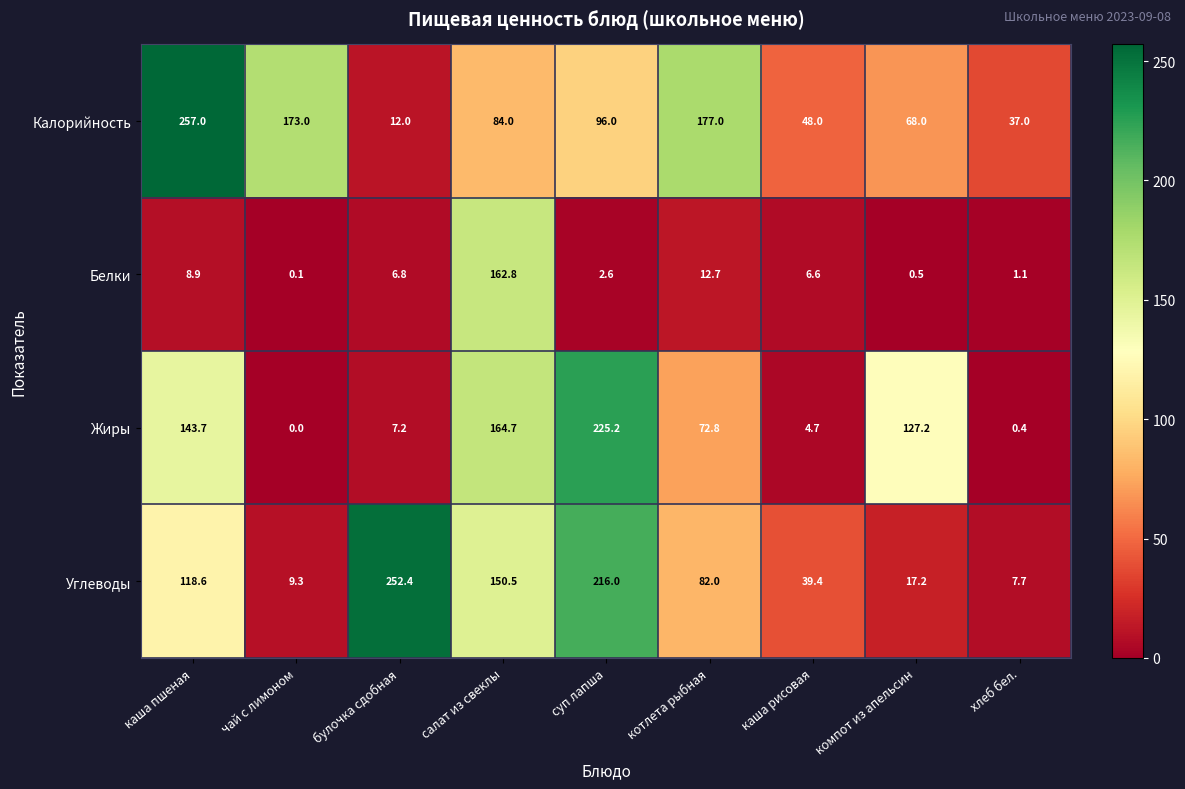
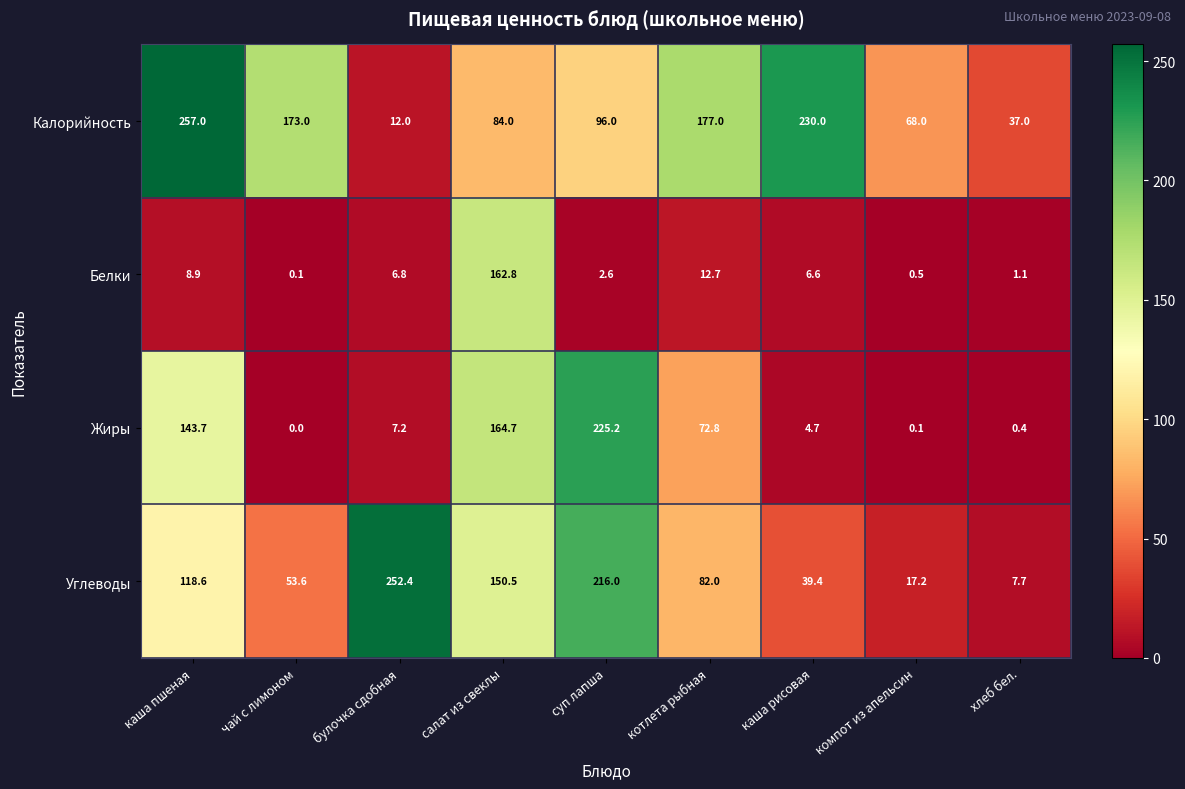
Калорийность, каша рисовая: 48.0 -> 230.0
Жиры, компот из апельсин: 127.2 -> 0.1
Углеводы, чай с лимоном: 9.3 -> 53.6
